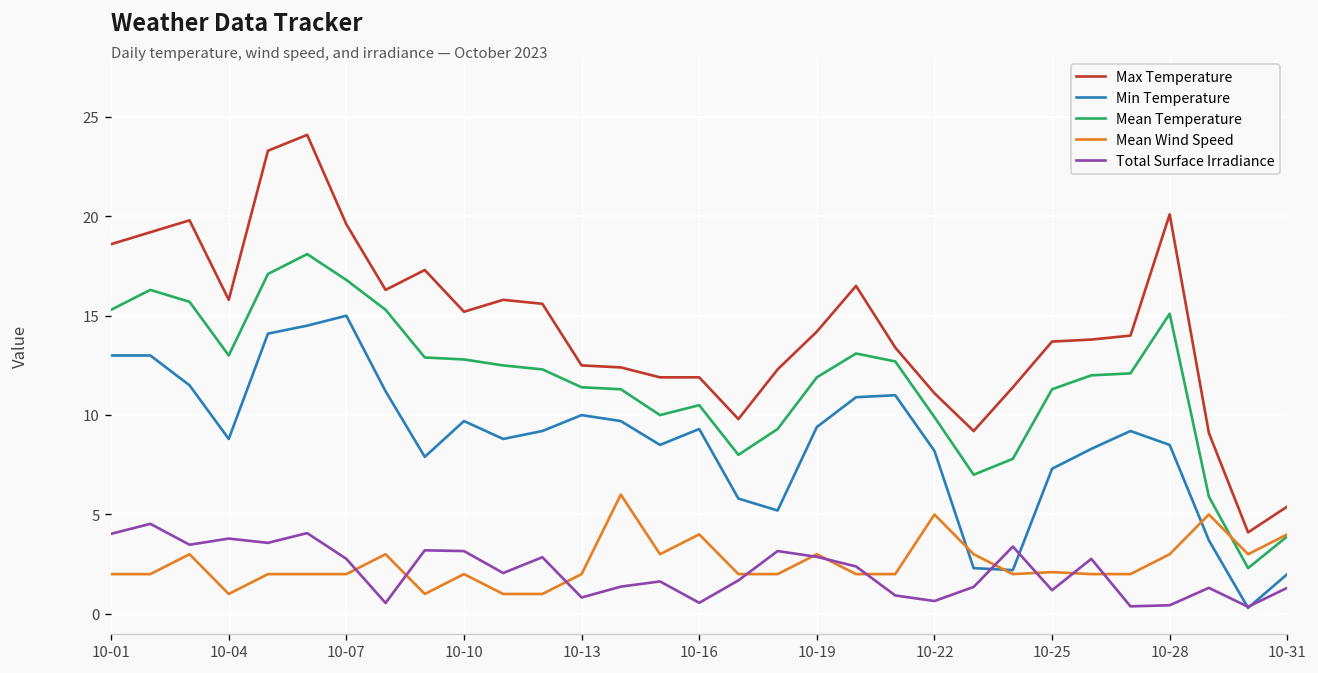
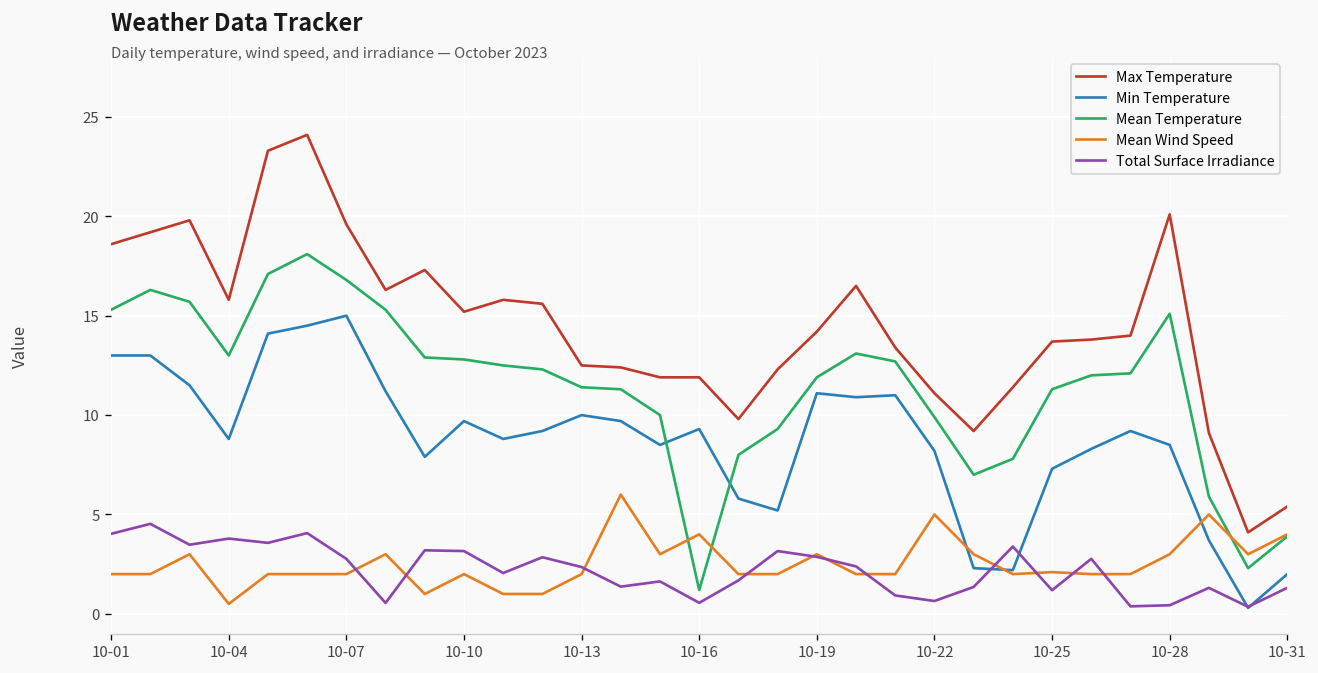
Mean Wind Speed, 10-04: 1.0 -> 0.5
Total Surface Irradiance, 10-13: 0.8 -> 2.4
Mean Temperature, 10-16: 10.5 -> 1.2
Min Temperature, 10-19: 9.4 -> 11.1
